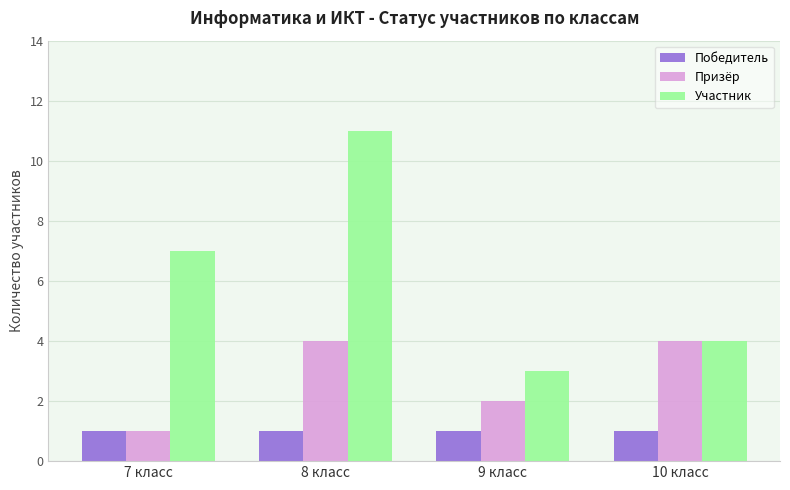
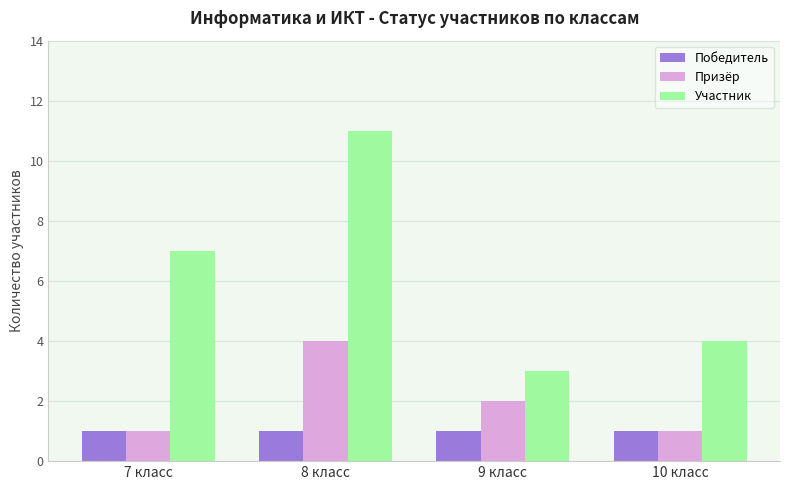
Призёр, 10 класс: 4 -> 1
